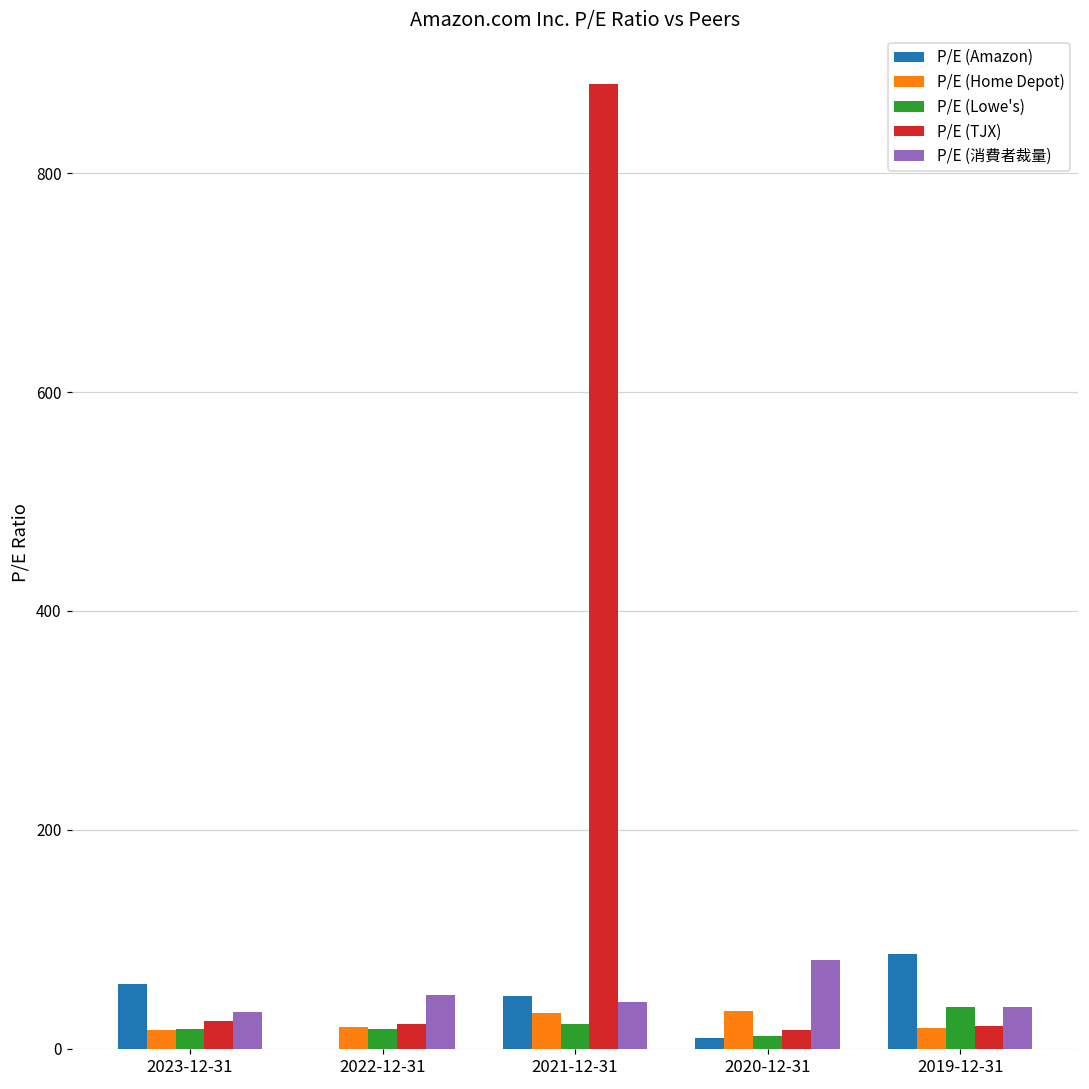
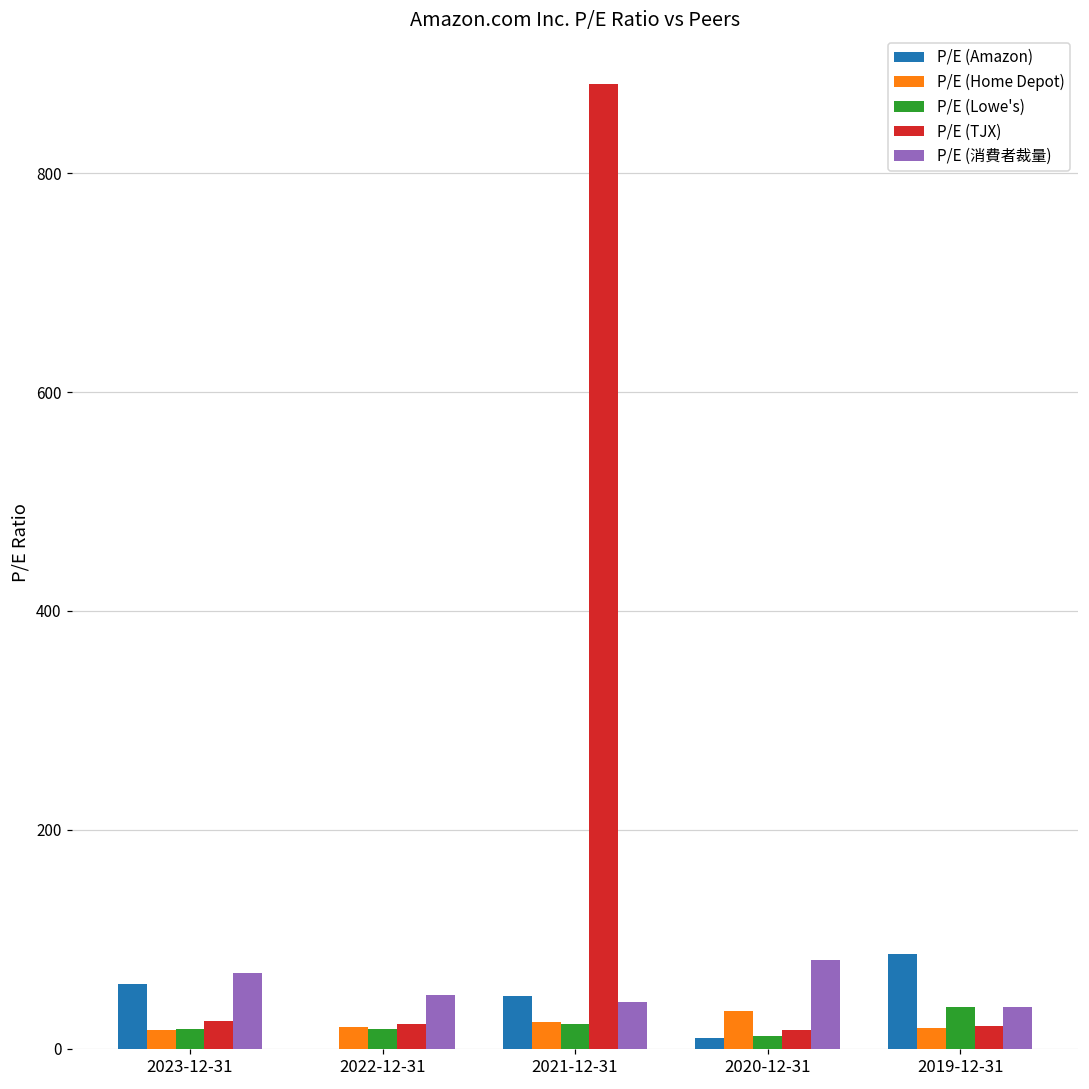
P/E (消費者裁量), 2023-12-31: 30 -> 70
P/E (Home Depot), 2021-12-31: 30 -> 20
